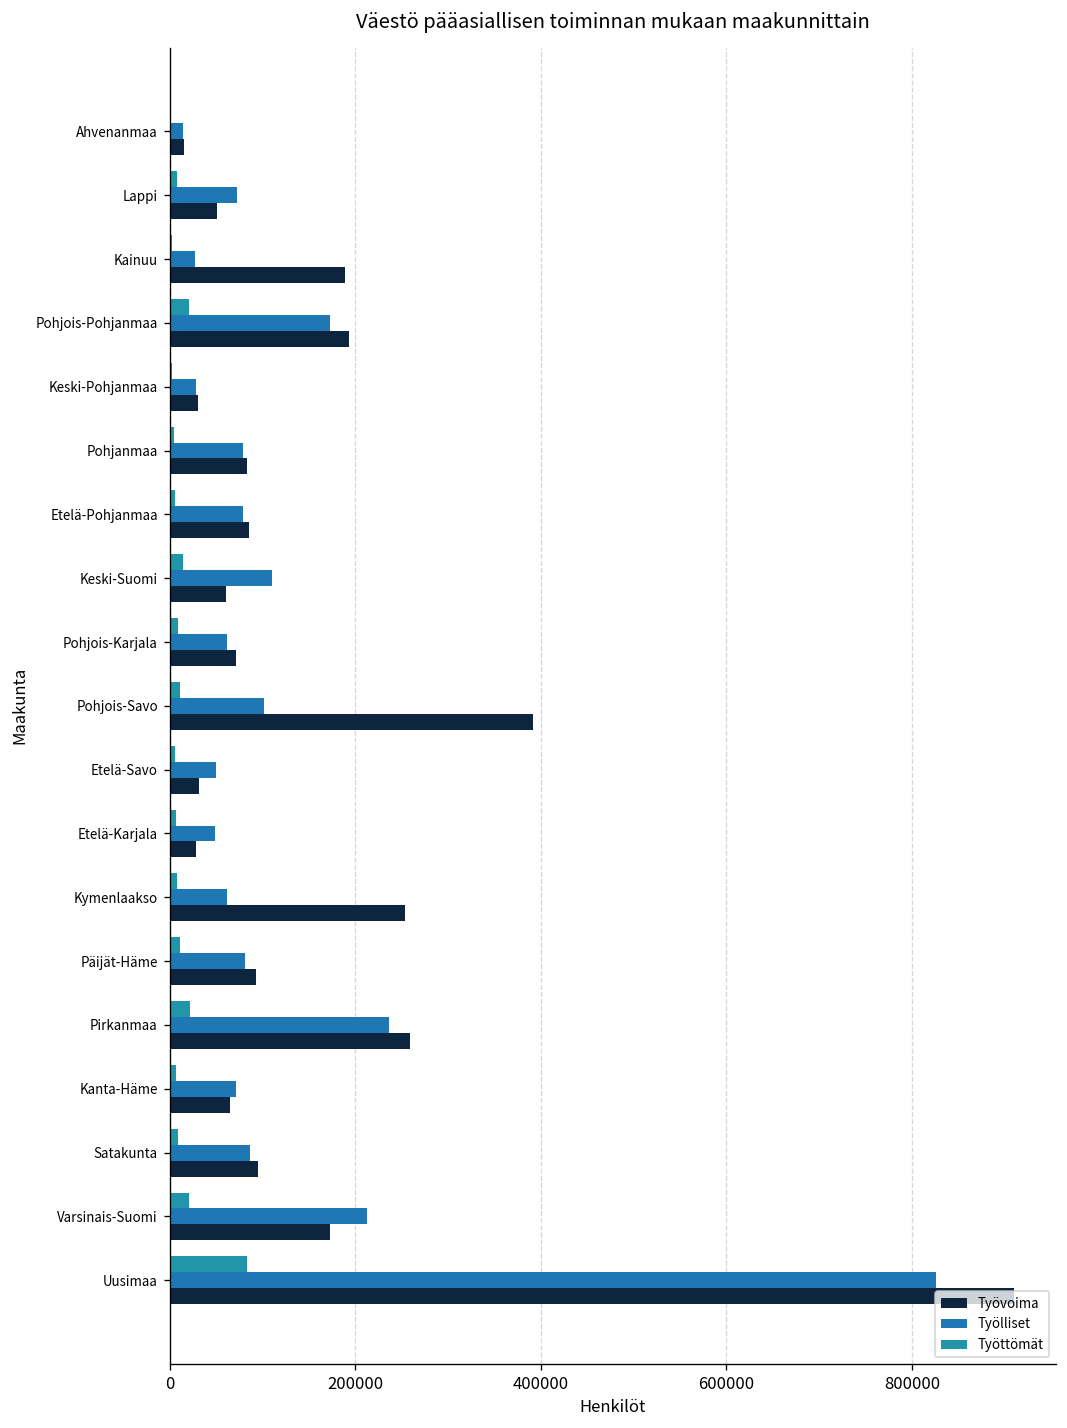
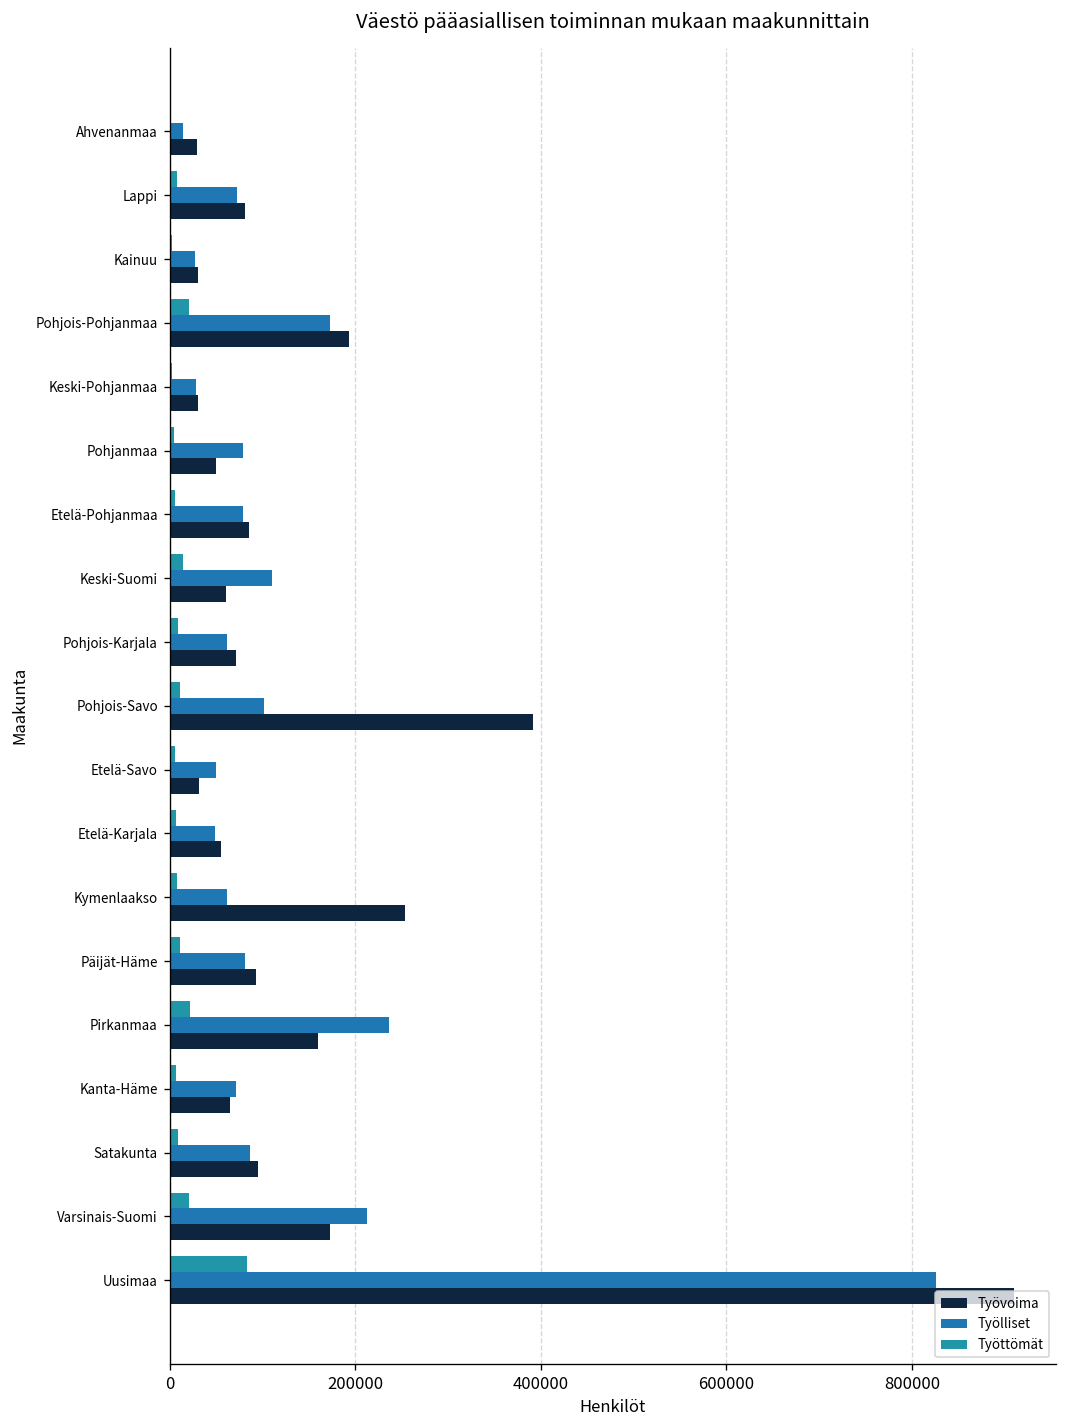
Työvoima, Ahvenanmaa: 20000 -> 30000
Työvoima, Lappi: 50000 -> 80000
Työvoima, Kainuu: 190000 -> 30000
Työvoima, Pohjanmaa: 80000 -> 50000
Työvoima, Etelä-Karjala: 30000 -> 60000
Työvoima, Pirkanmaa: 260000 -> 160000
